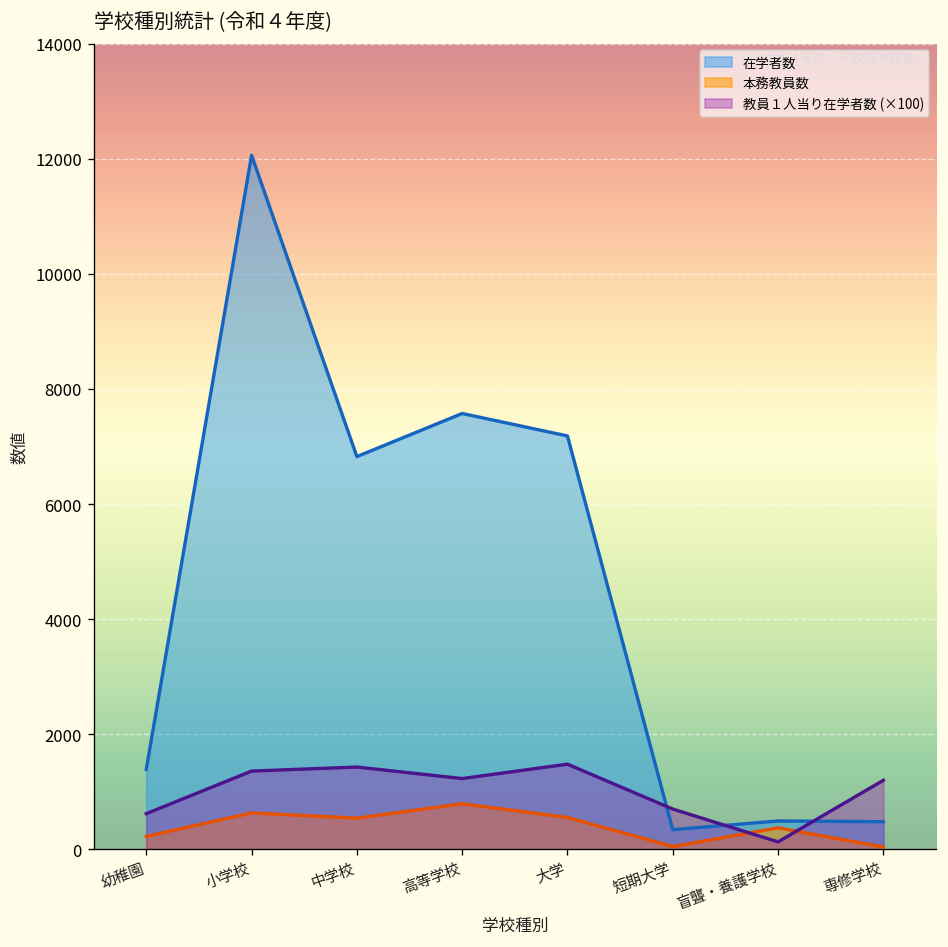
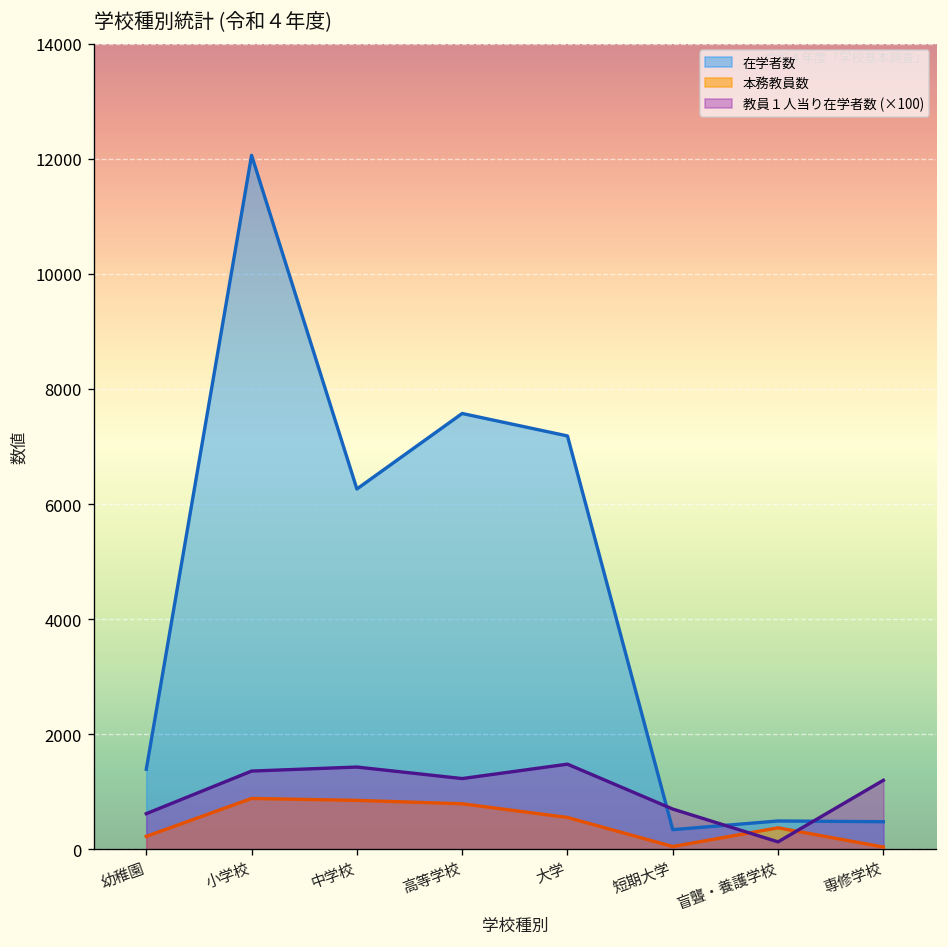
本務教員数, 小学校: 600 -> 900
在学者数, 中学校: 6800 -> 6300
本務教員数, 中学校: 500 -> 900
